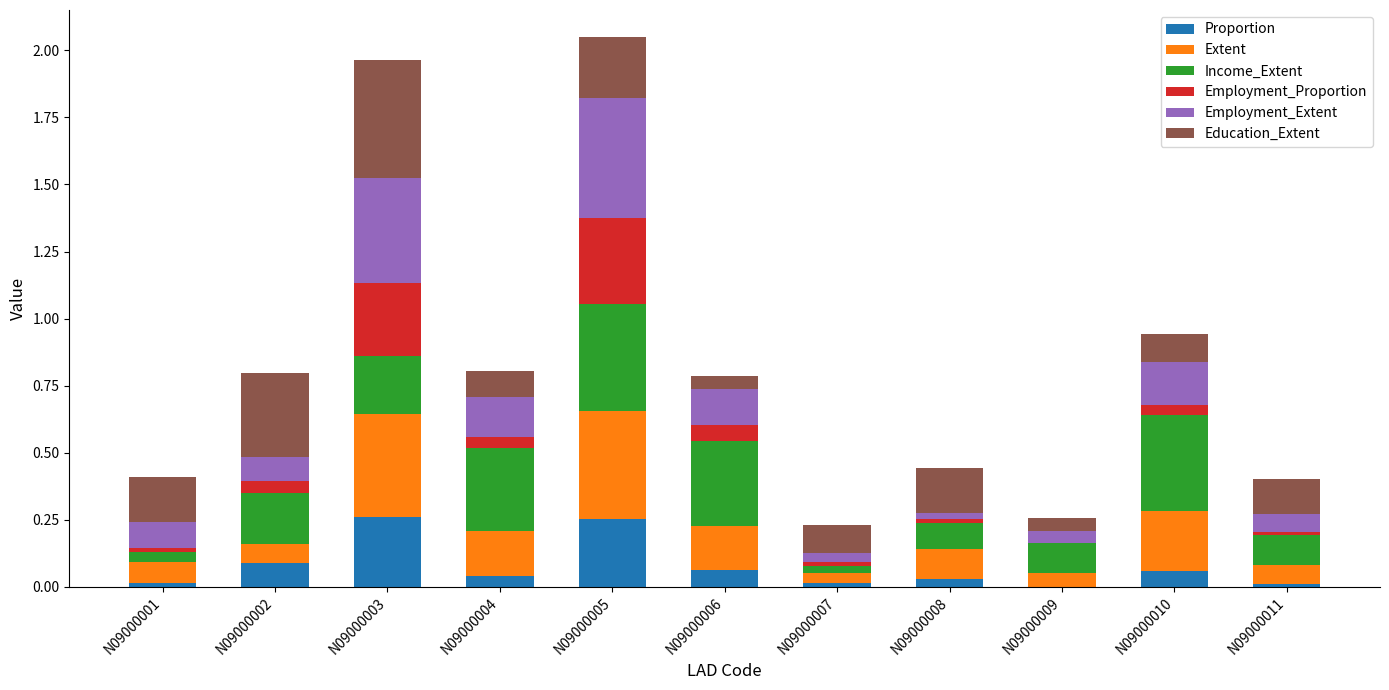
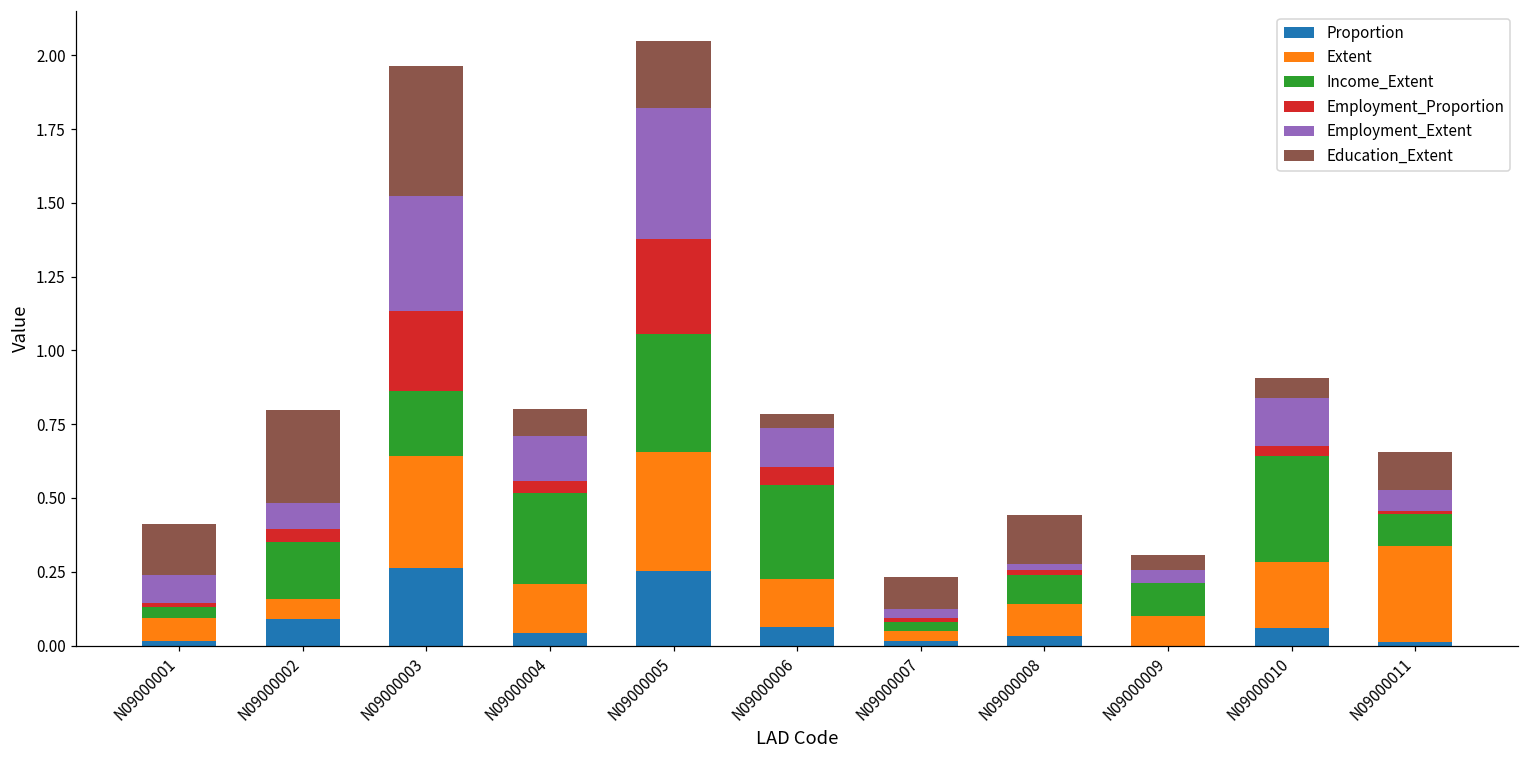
Extent, N09000009: 0.05 -> 0.10
Education_Extent, N09000010: 0.10 -> 0.07
Extent, N09000011: 0.07 -> 0.33
